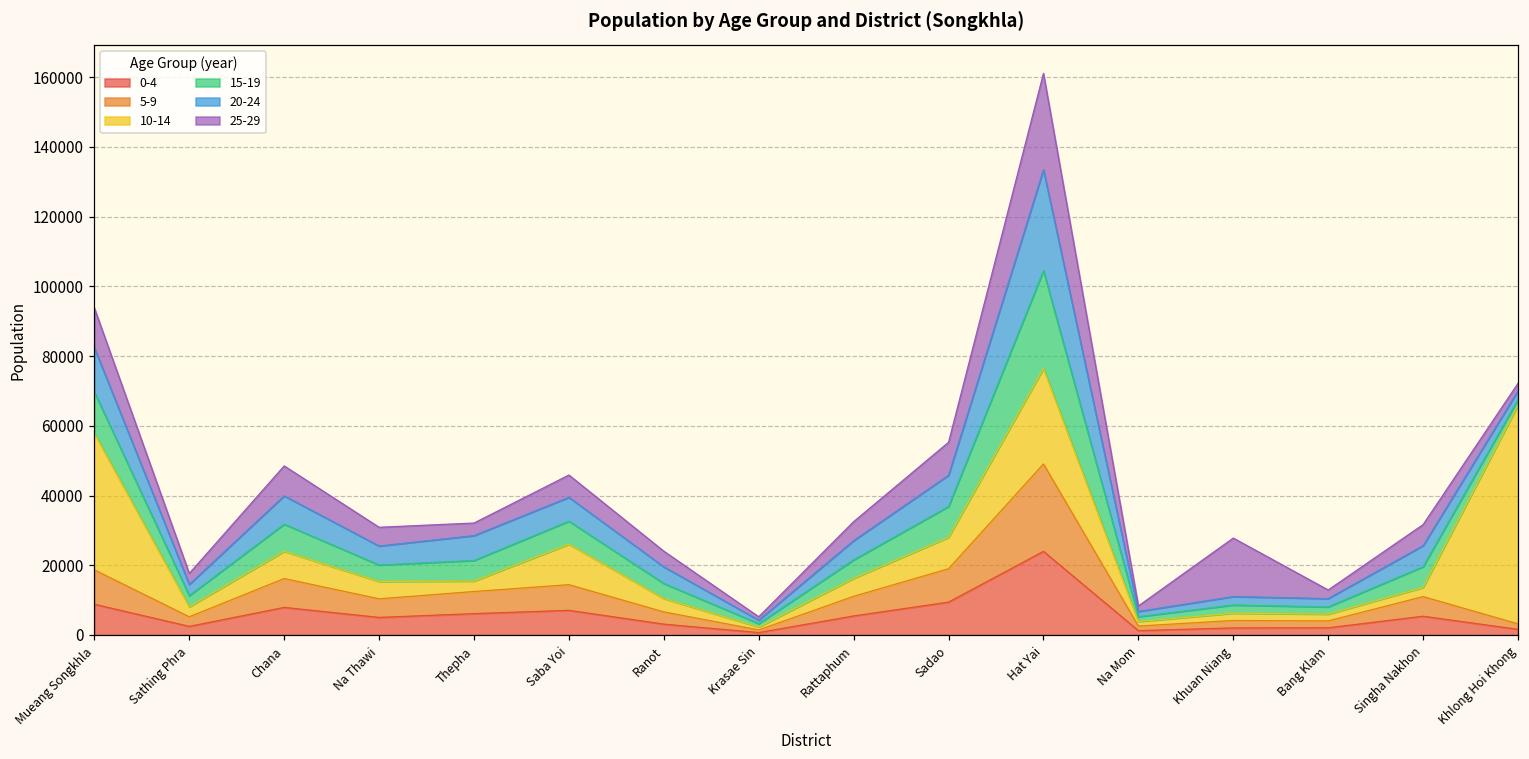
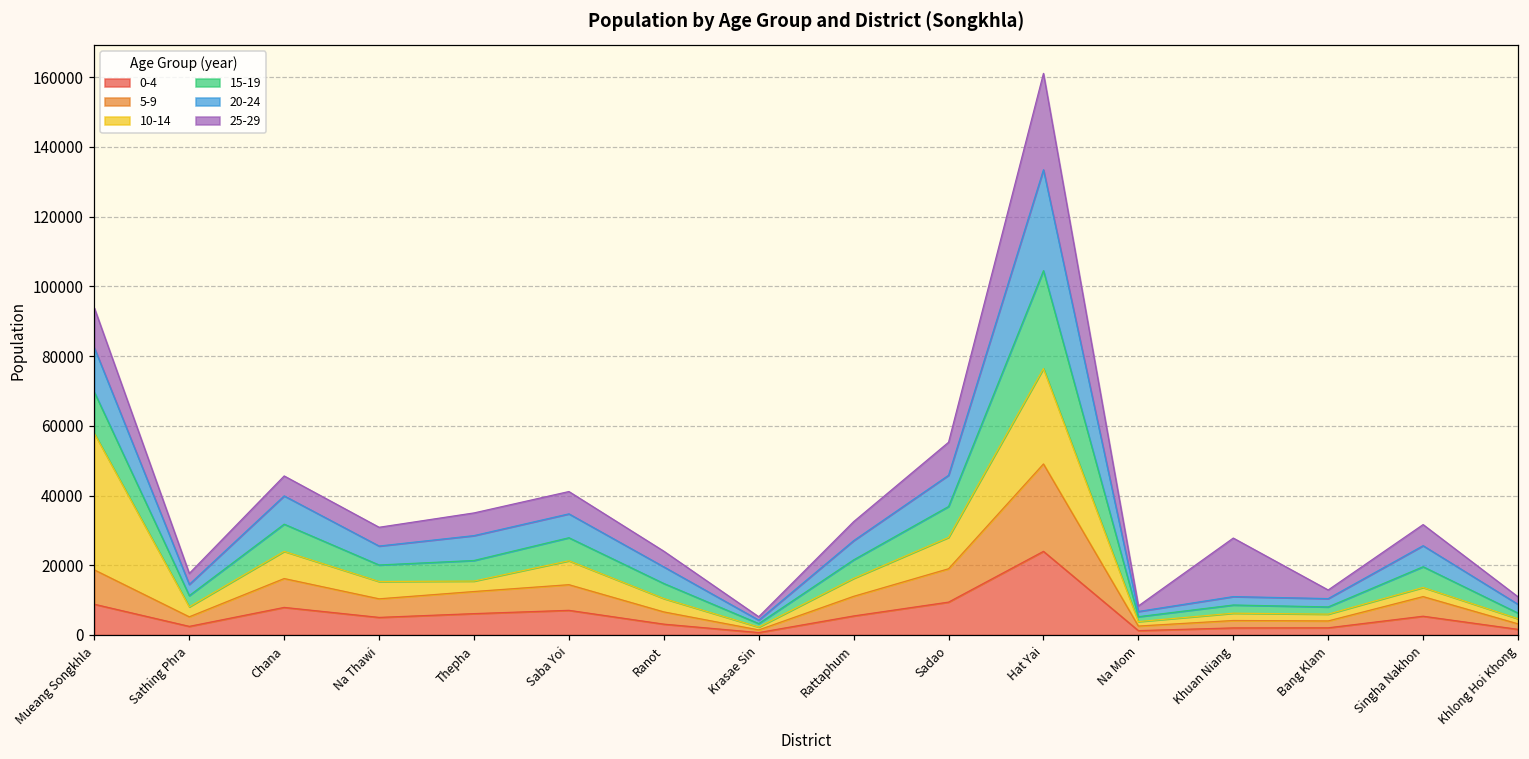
25-29, Chana: 9000 -> 6000
25-29, Thepha: 4000 -> 7000
10-14, Saba Yoi: 12000 -> 7000
10-14, Khlong Hoi Khong: 63000 -> 1000
